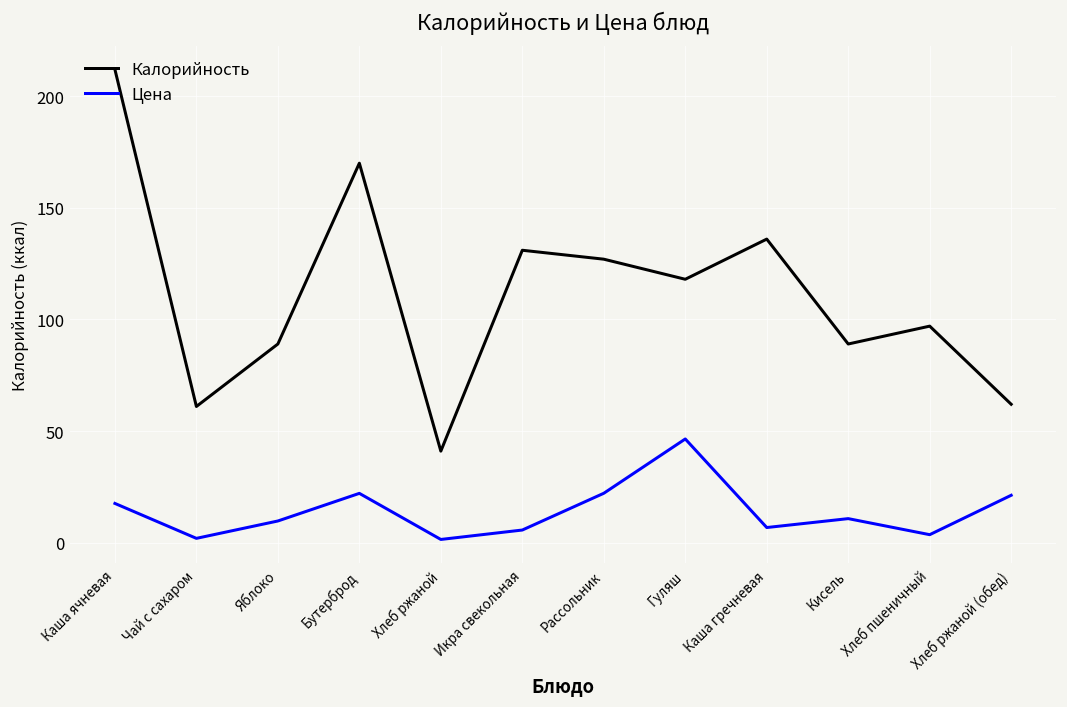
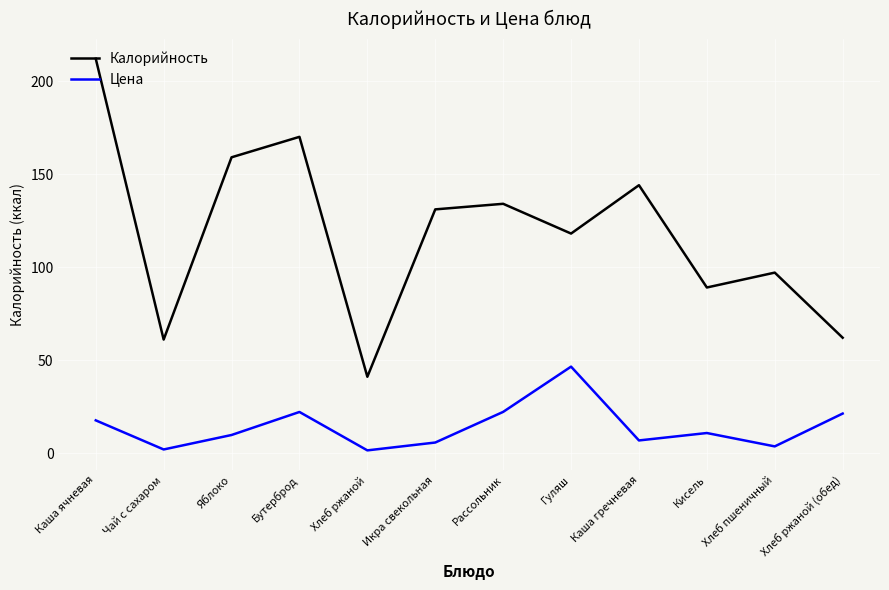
Калорийность, Яблоко: 89 -> 159
Калорийность, Рассольник: 127 -> 134
Калорийность, Каша гречневая: 136 -> 144
